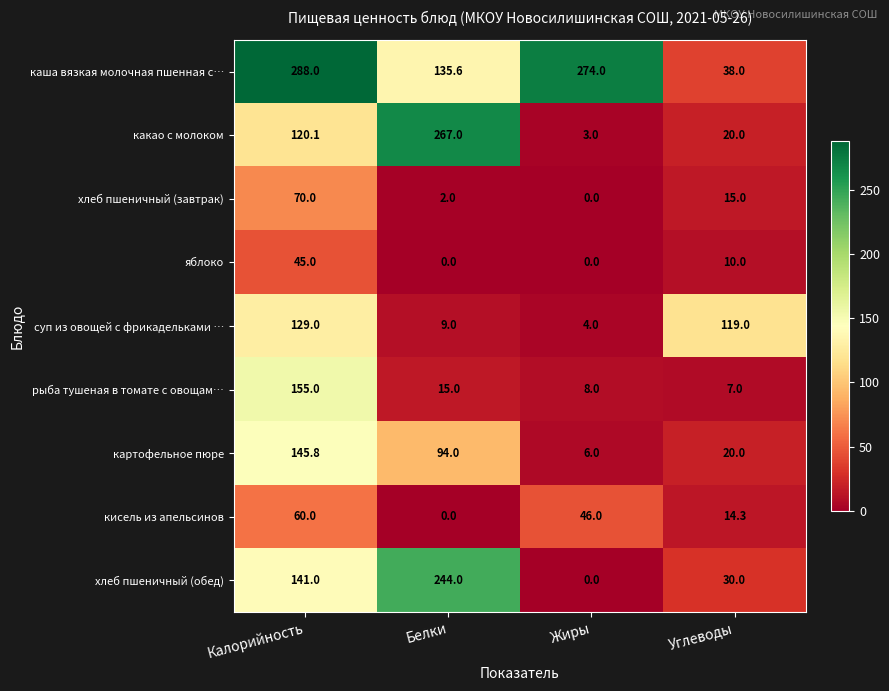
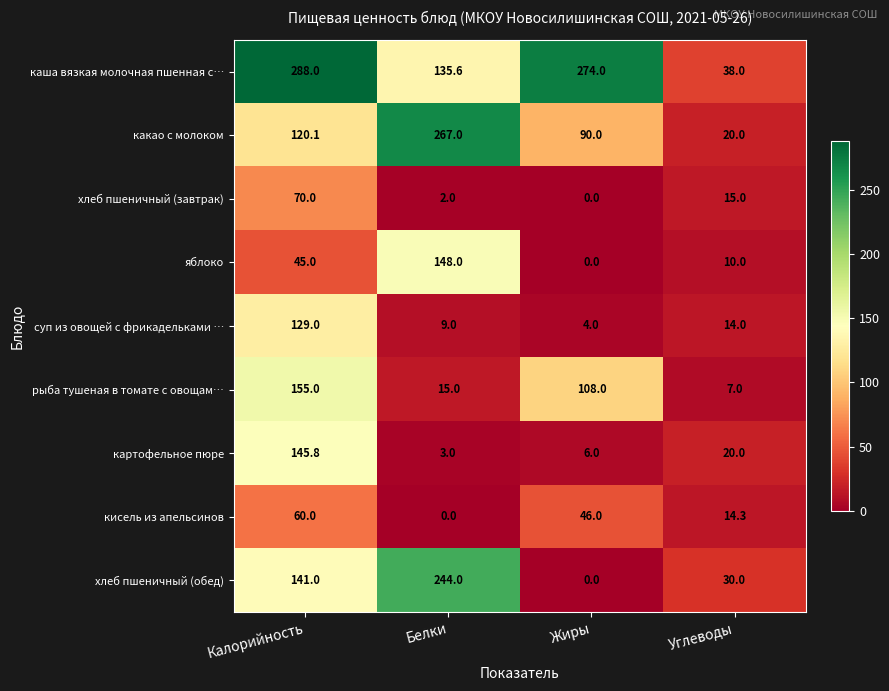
какао с молоком, Жиры: 3.0 -> 90.0
яблоко, Белки: 0.0 -> 148.0
суп из овощей с фрикадельками …, Углеводы: 119.0 -> 14.0
рыба тушеная в томате с овощам…, Жиры: 8.0 -> 108.0
картофельное пюре, Белки: 94.0 -> 3.0
